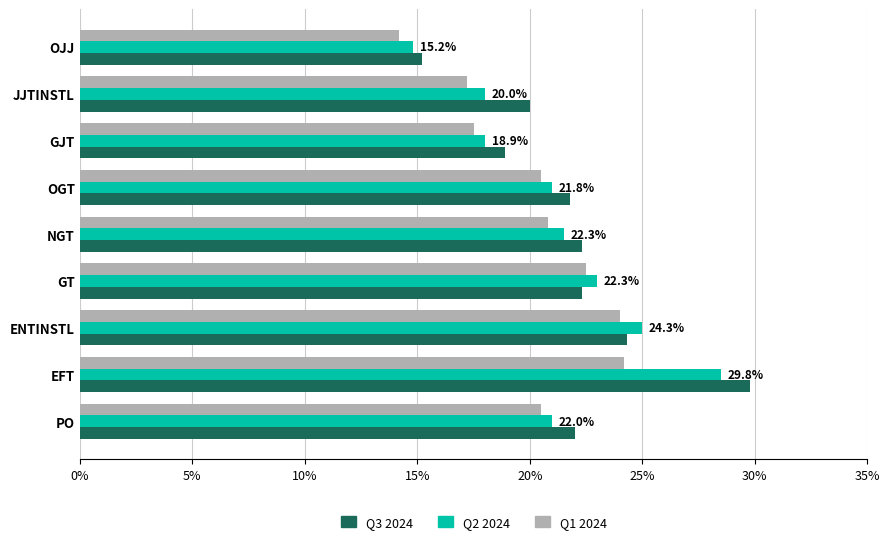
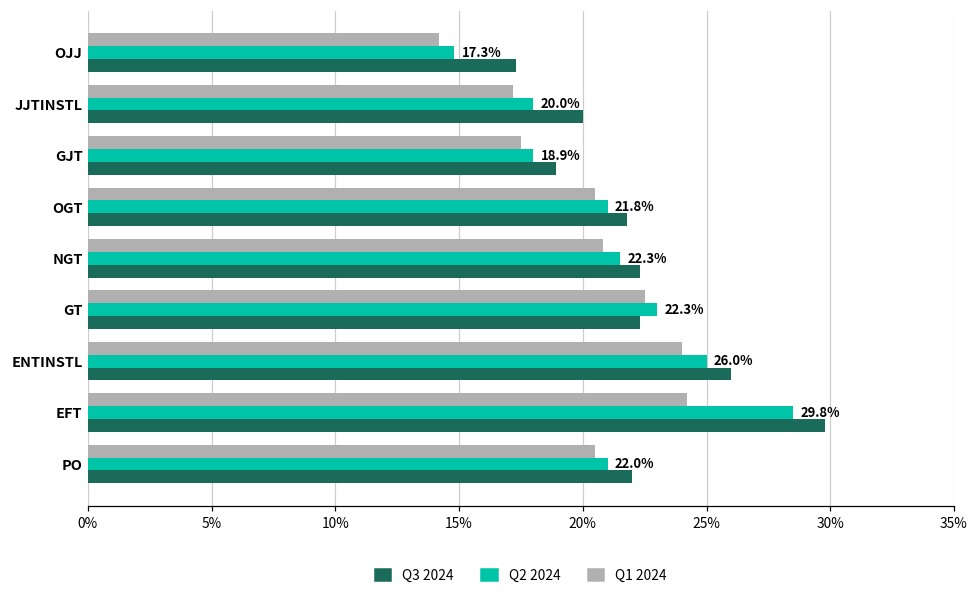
Q3 2024, OJJ: 15.2% -> 17.3%
Q3 2024, ENTINSTL: 24.3% -> 26.0%
